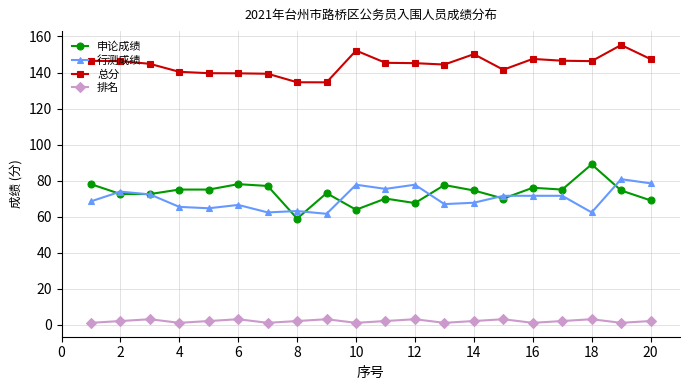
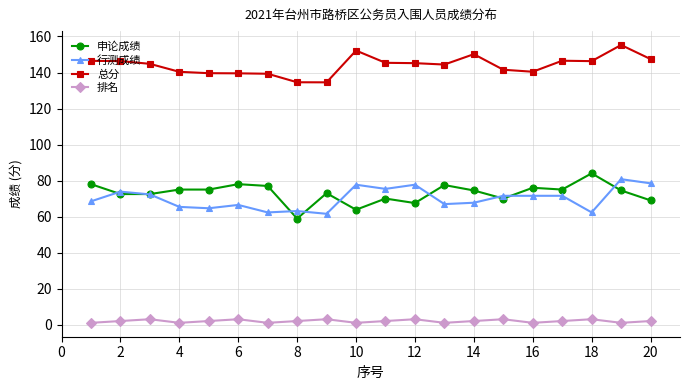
总分, 16: 148 -> 140
申论成绩, 18: 89 -> 84
